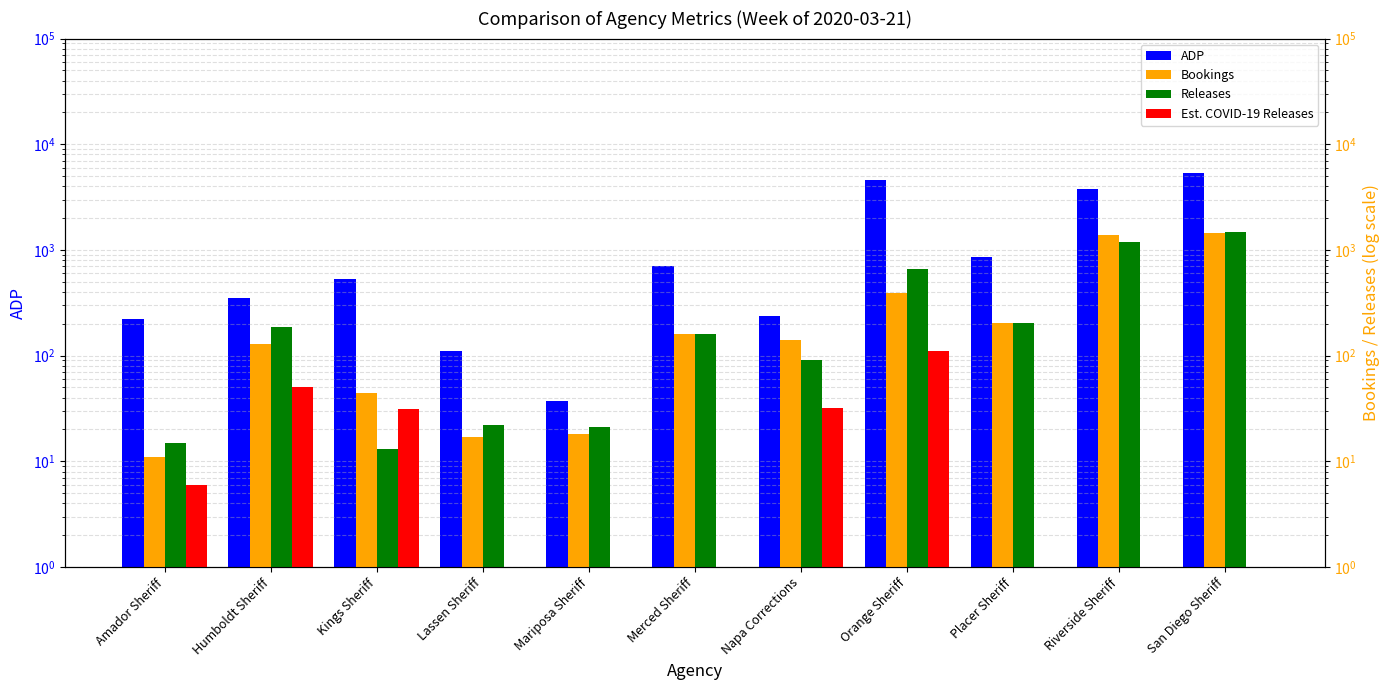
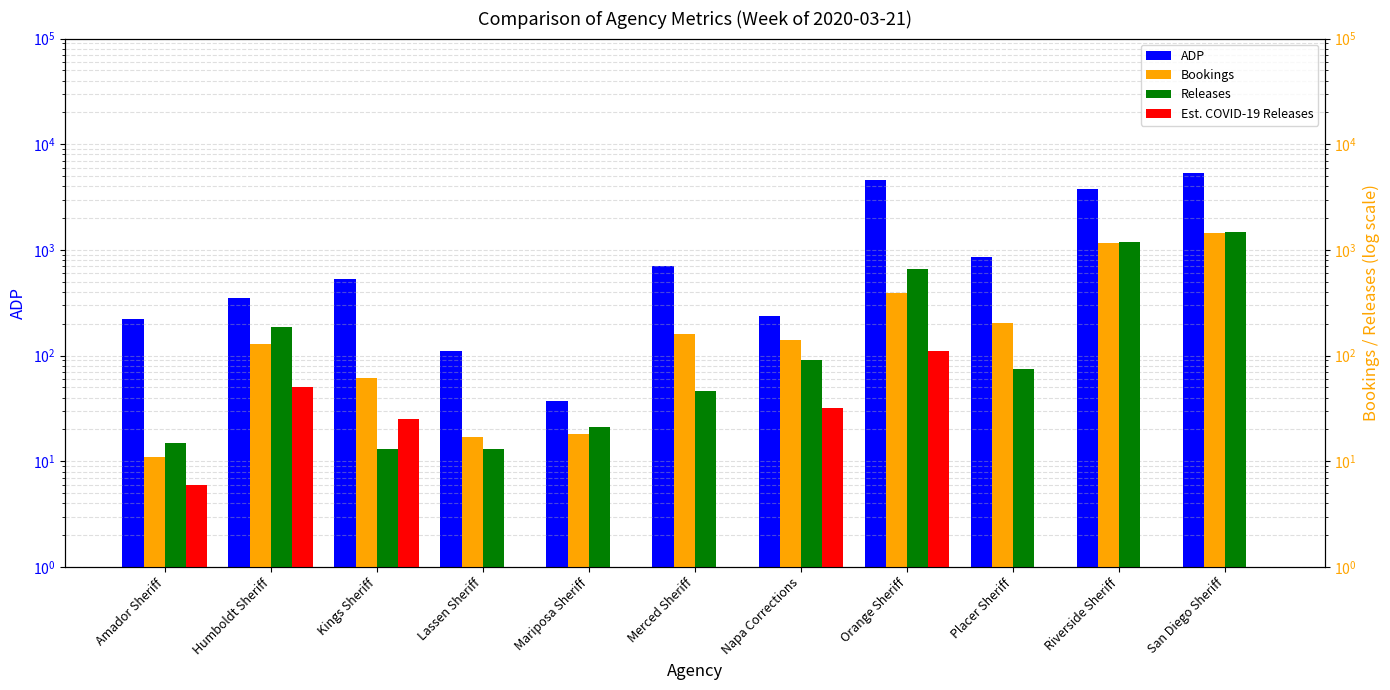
Bookings, Kings Sheriff: 44 -> 60
Est. COVID-19 Releases, Kings Sheriff: 31 -> 25
Releases, Lassen Sheriff: 22 -> 13
Releases, Merced Sheriff: 160 -> 50
Releases, Placer Sheriff: 200 -> 80
Bookings, Riverside Sheriff: 1400 -> 1200
